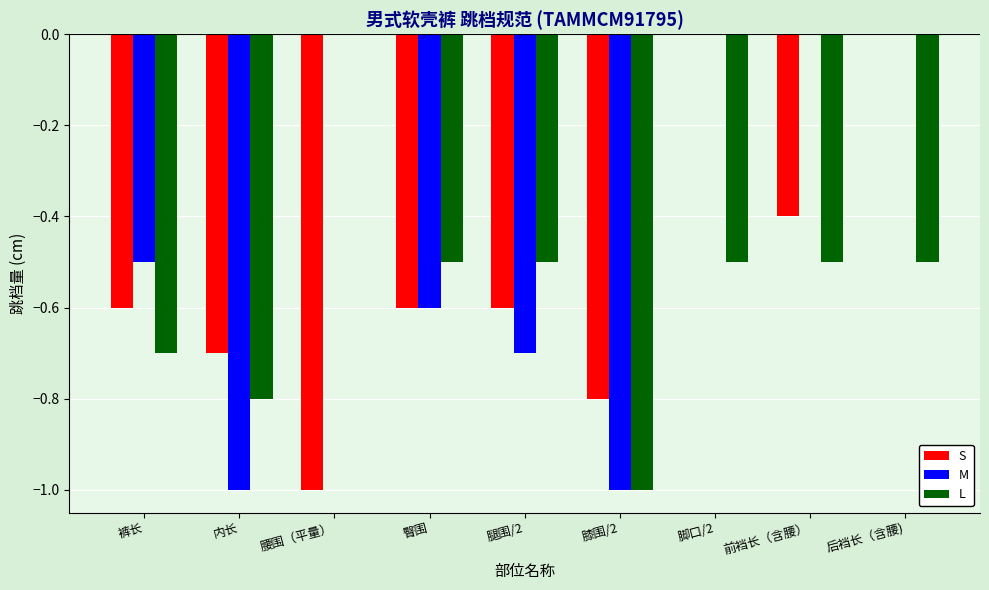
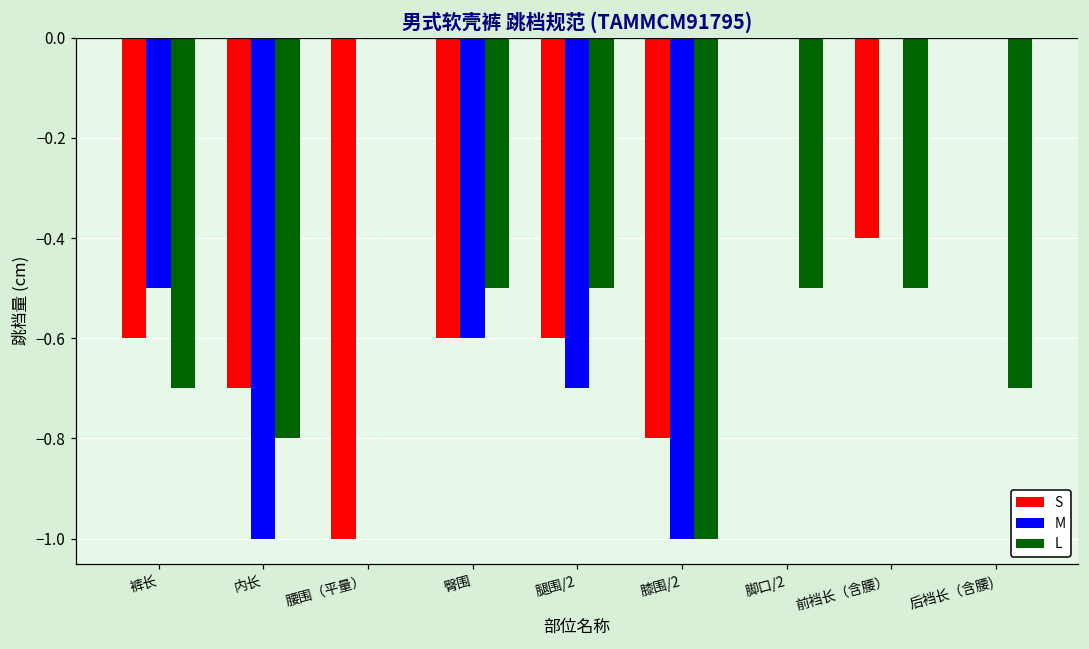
L, 后裆长（含腰): -0.5 -> -0.7
